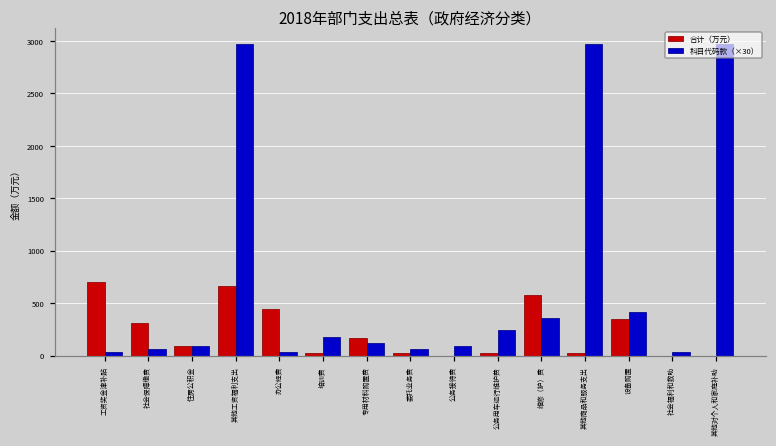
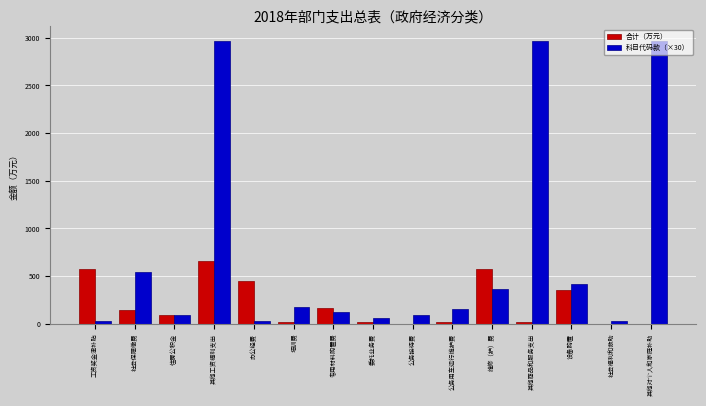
合计（万元）, 工资奖金津补贴: 700 -> 600
合计（万元）, 社会保障缴费: 300 -> 100
科目代码款（×30）, 社会保障缴费: 100 -> 500
科目代码款（×30）, 公务用车运行维护费: 240 -> 150
